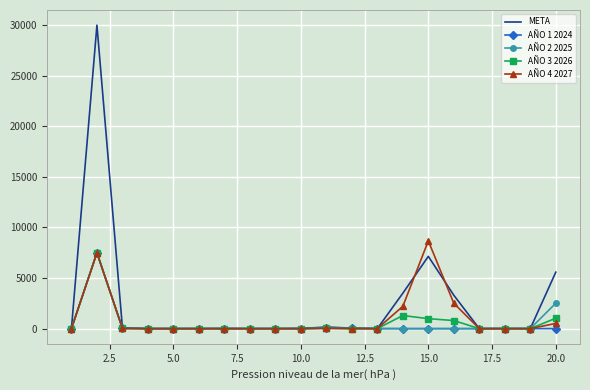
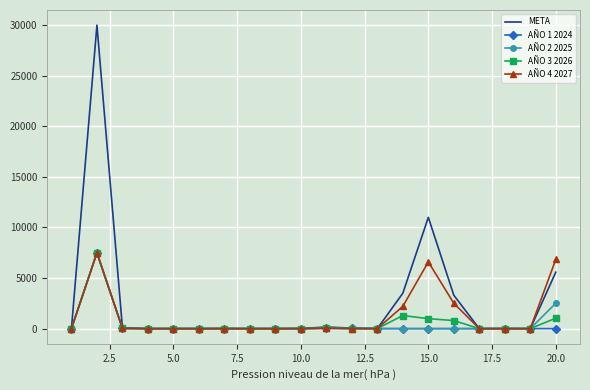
META, 15.0: 7100 -> 11000
AÑO 4 2027, 15.0: 8700 -> 6600
AÑO 4 2027, 20.0: 500 -> 6800
